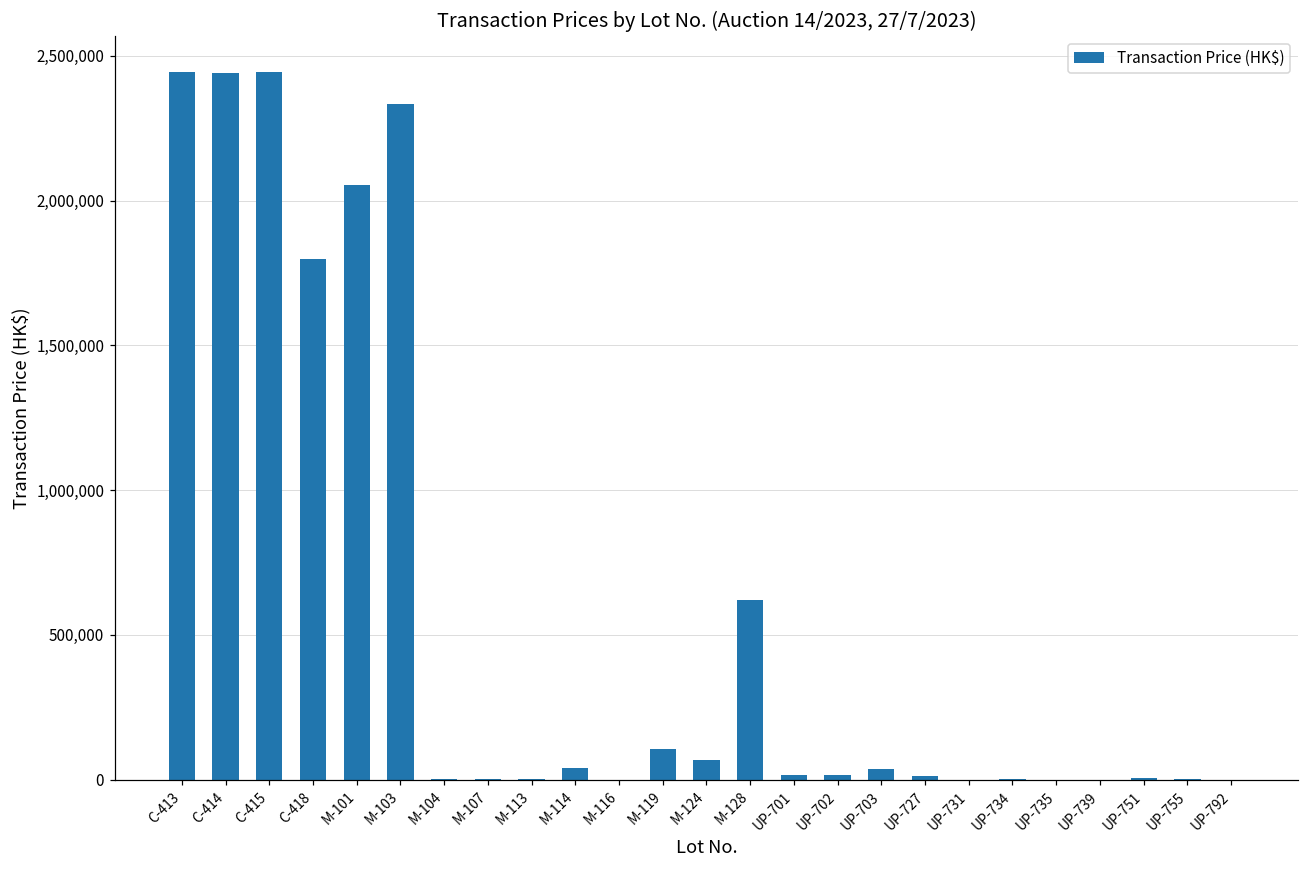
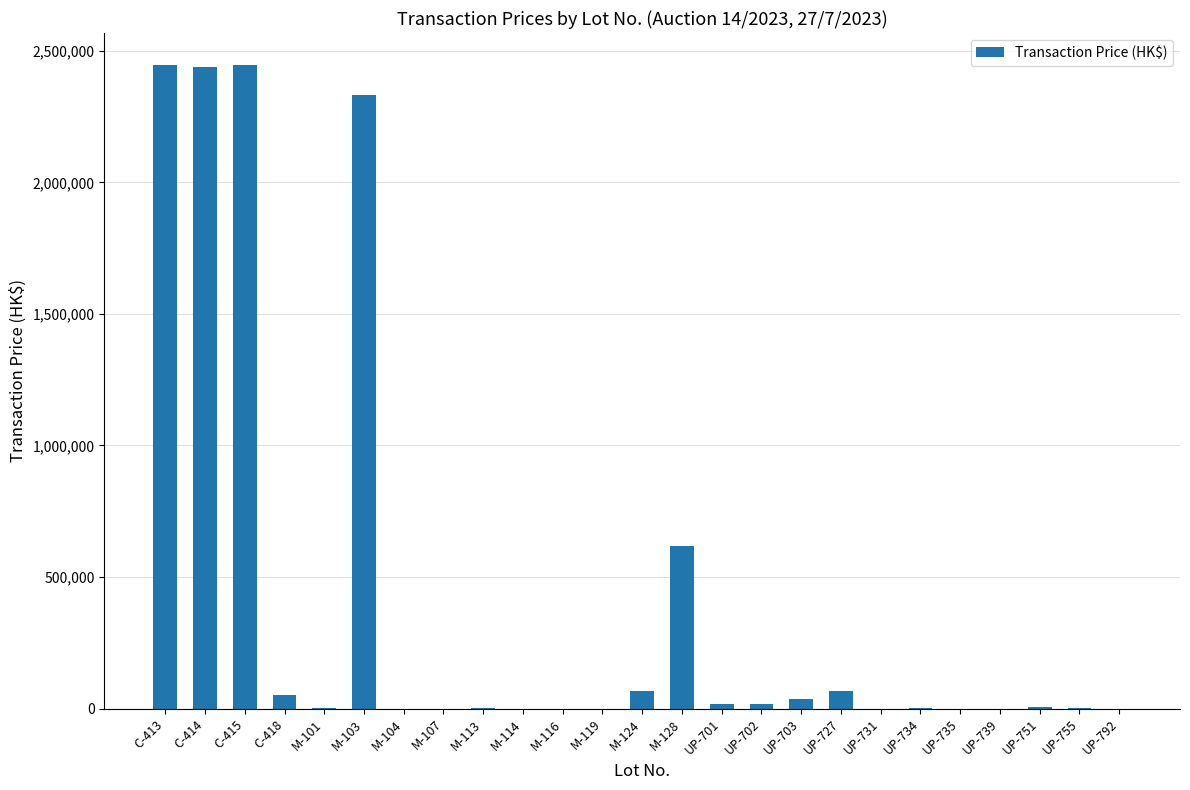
C-418: 1,800,000 -> 50,000
M-101: 2,050,000 -> 0
M-114: 40,000 -> 0
M-119: 100,000 -> 0
UP-727: 10,000 -> 70,000
